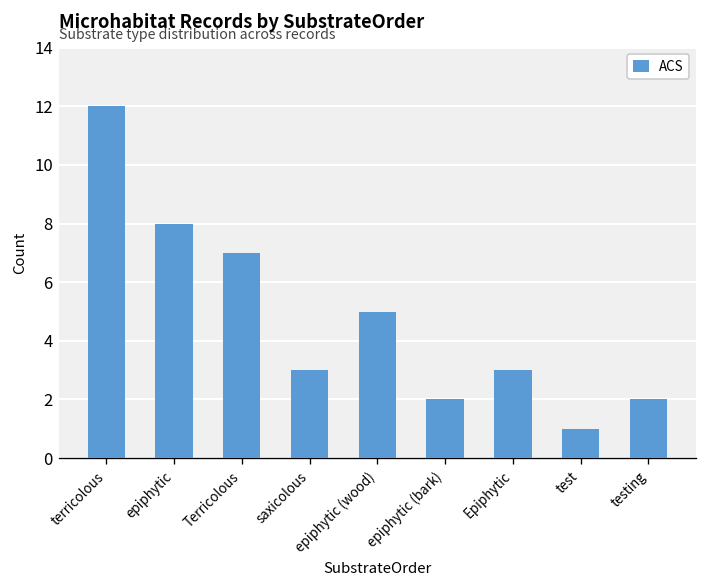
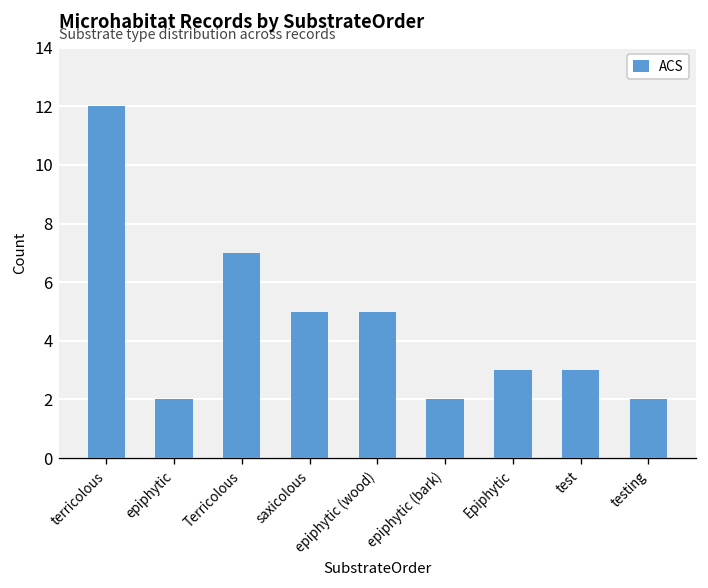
epiphytic: 8 -> 2
saxicolous: 3 -> 5
test: 1 -> 3
